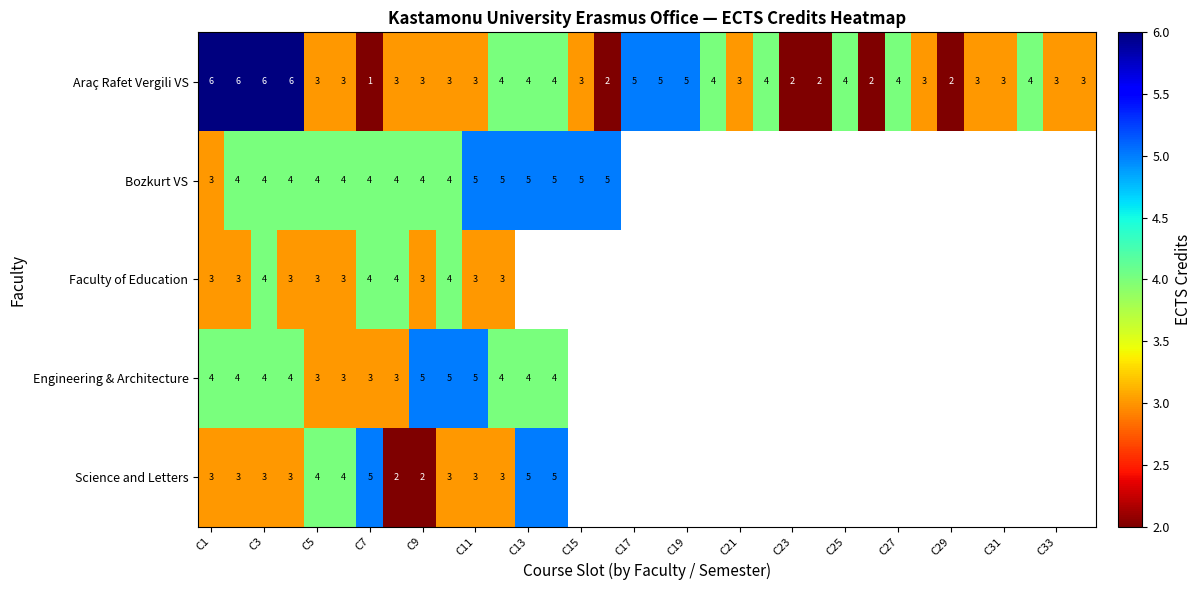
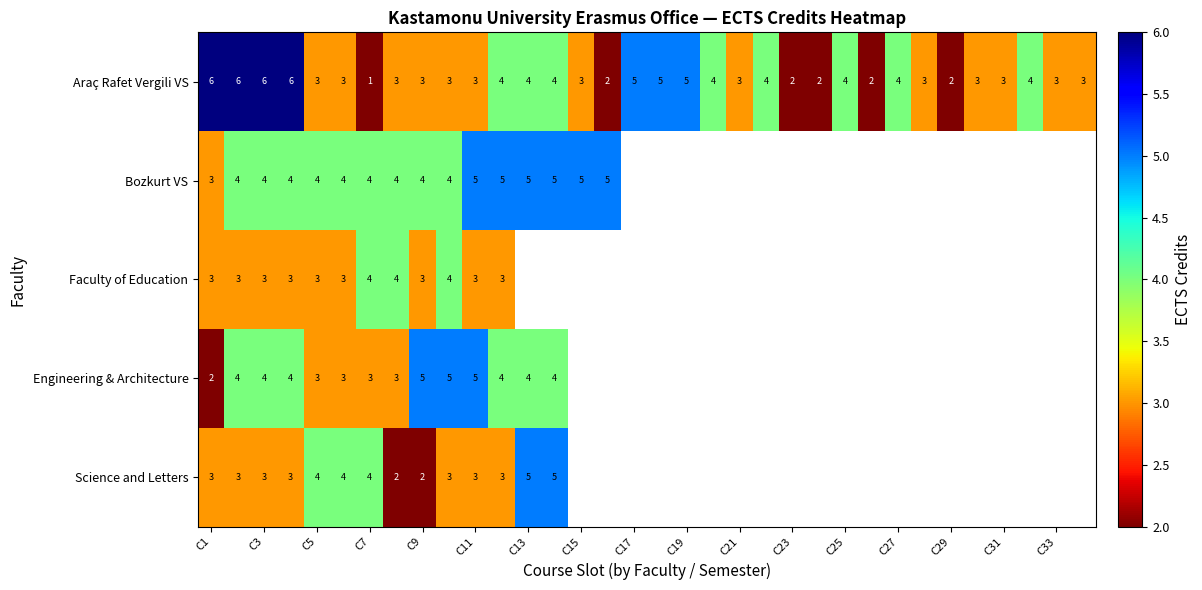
Faculty of Education, C3: 4 -> 3
Engineering & Architecture, C1: 4 -> 2
Science and Letters, C7: 5 -> 4
